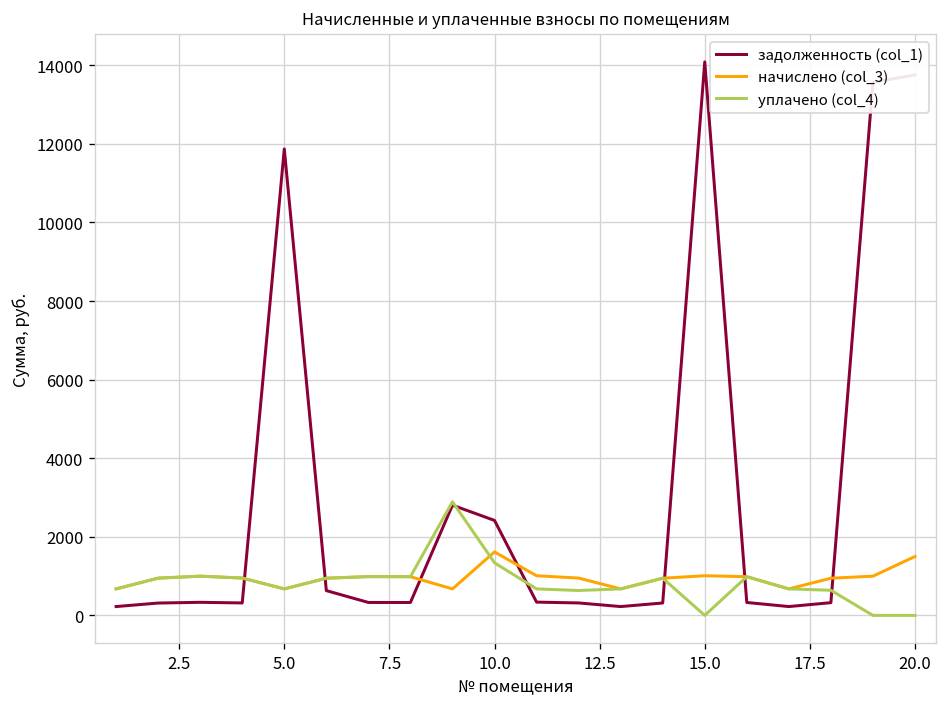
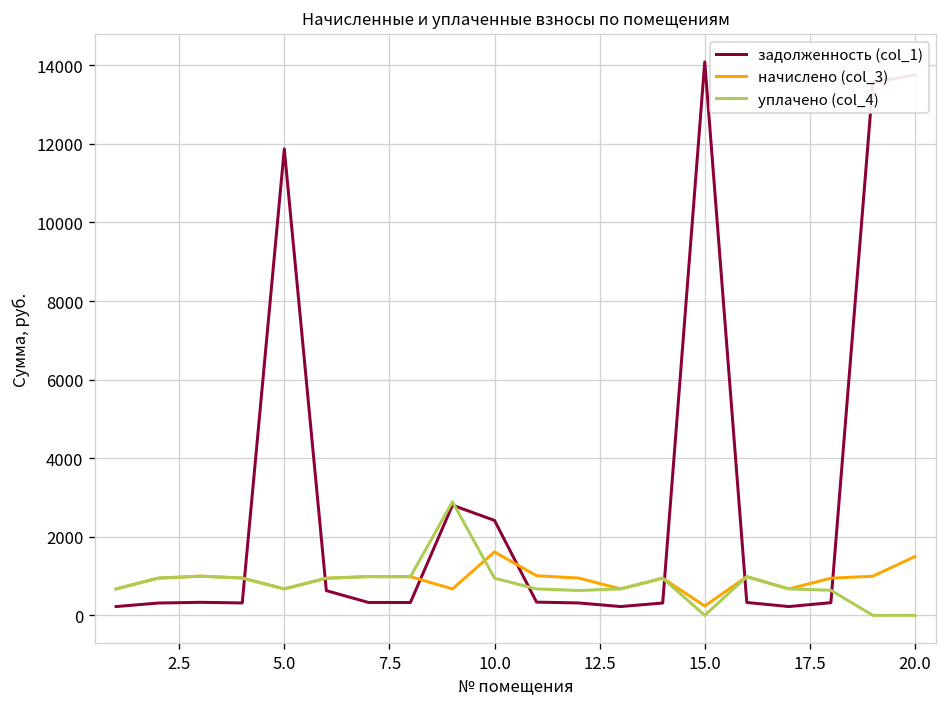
уплачено (col_4), 10.0: 1300 -> 900
начислено (col_3), 15.0: 1000 -> 200
